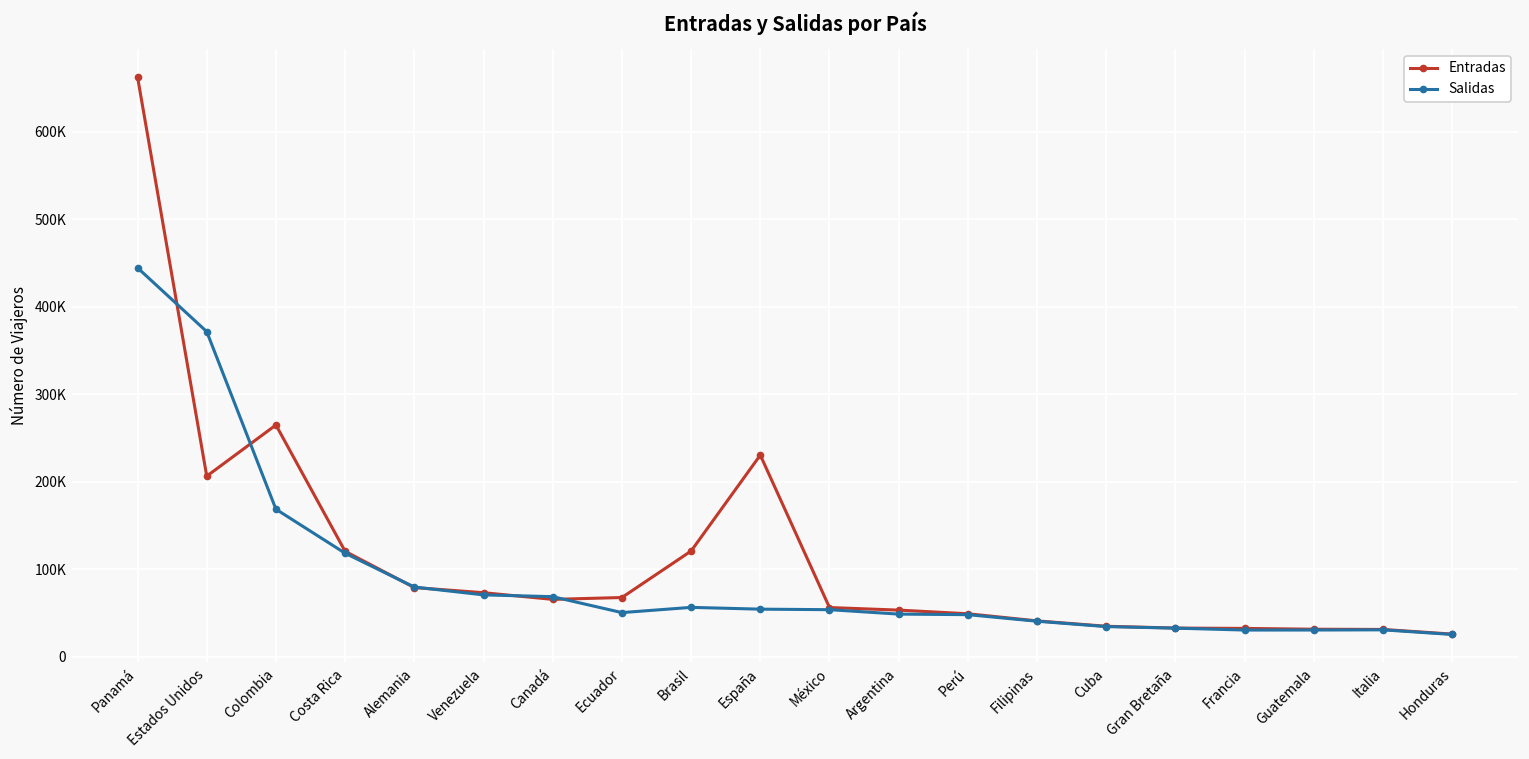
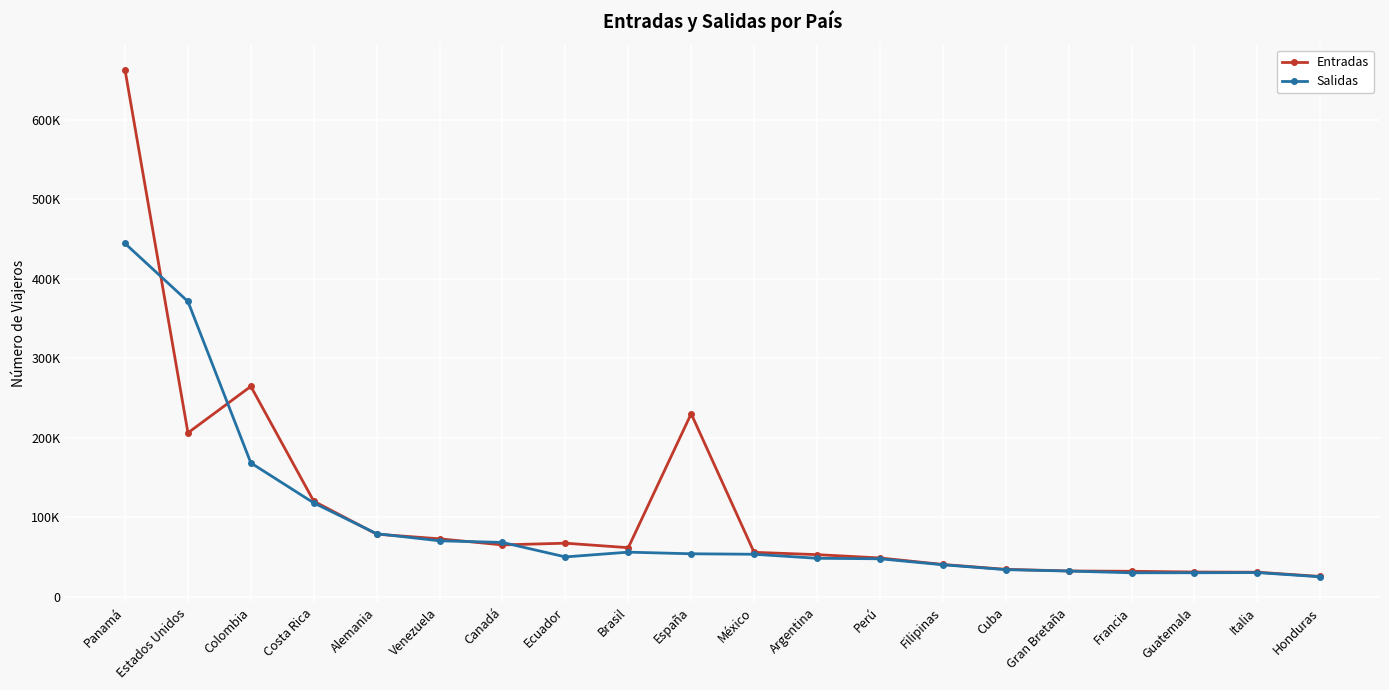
Entradas, Brasil: 120000 -> 60000
